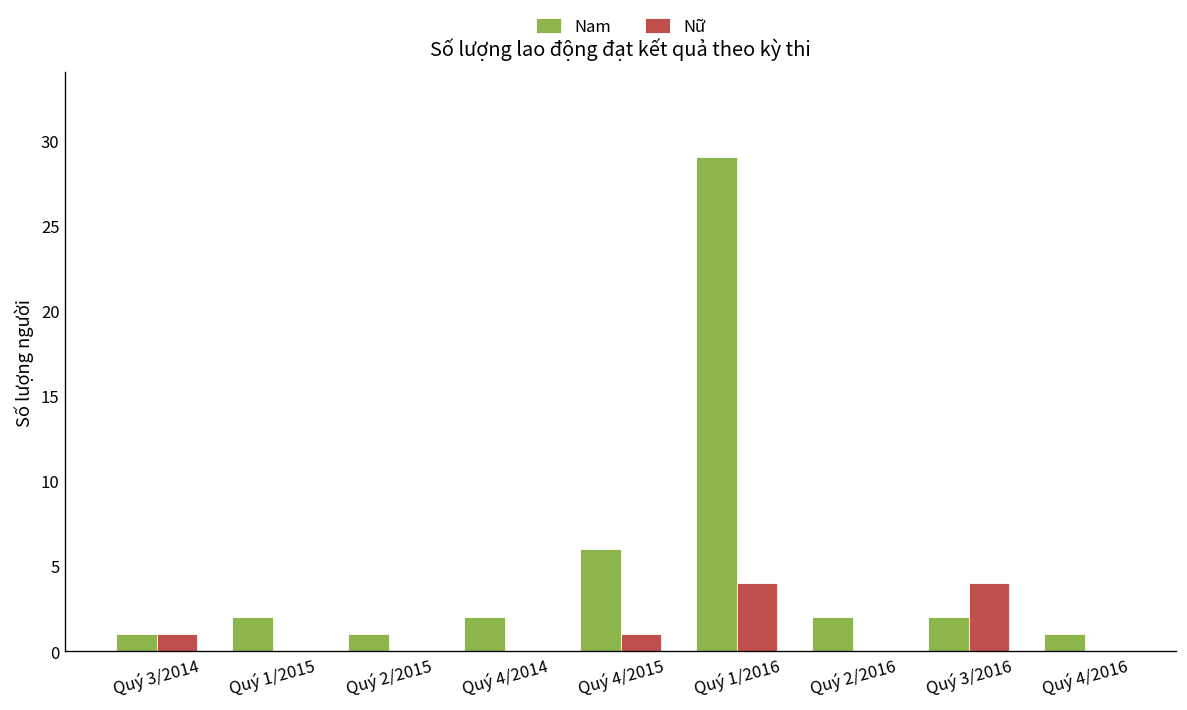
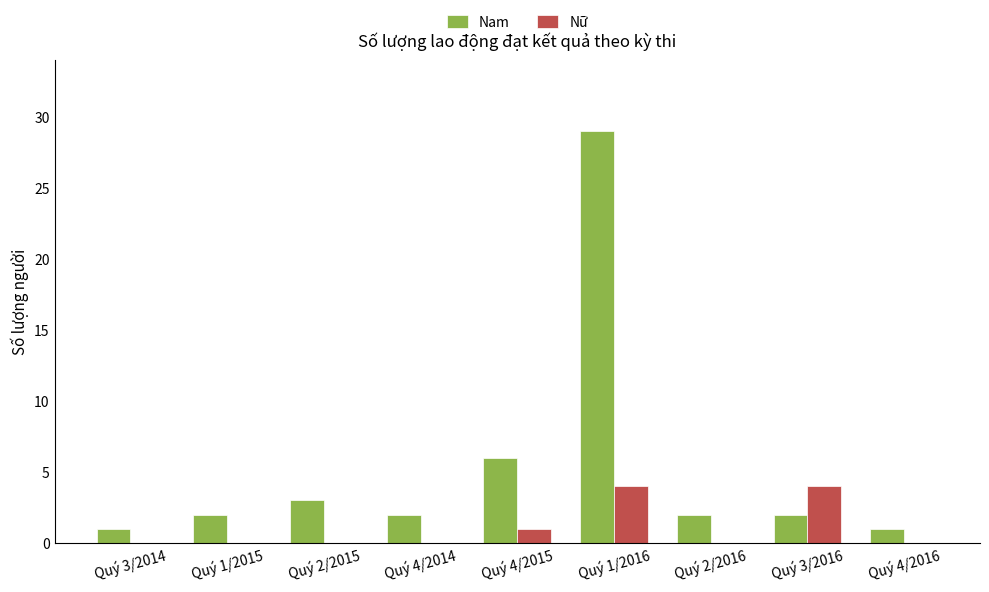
Nữ, Quý 3/2014: 1 -> 0
Nam, Quý 2/2015: 1 -> 3
